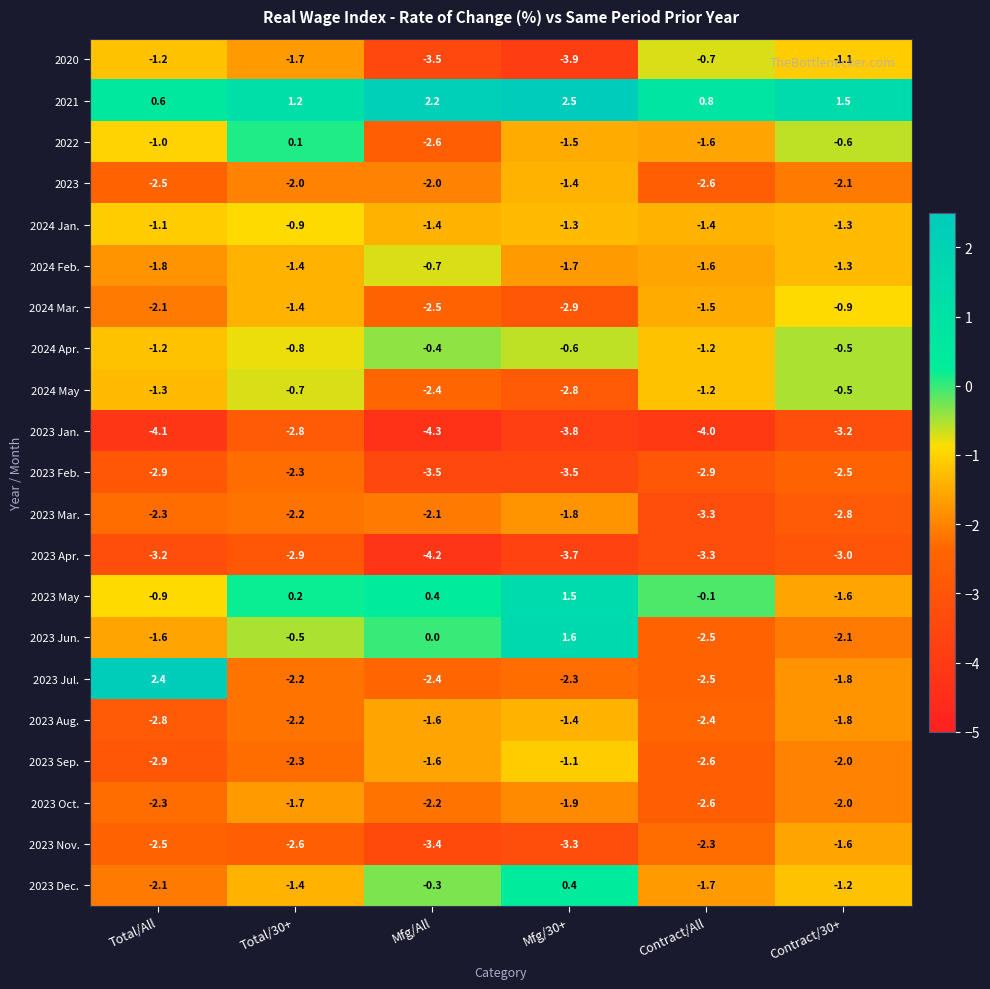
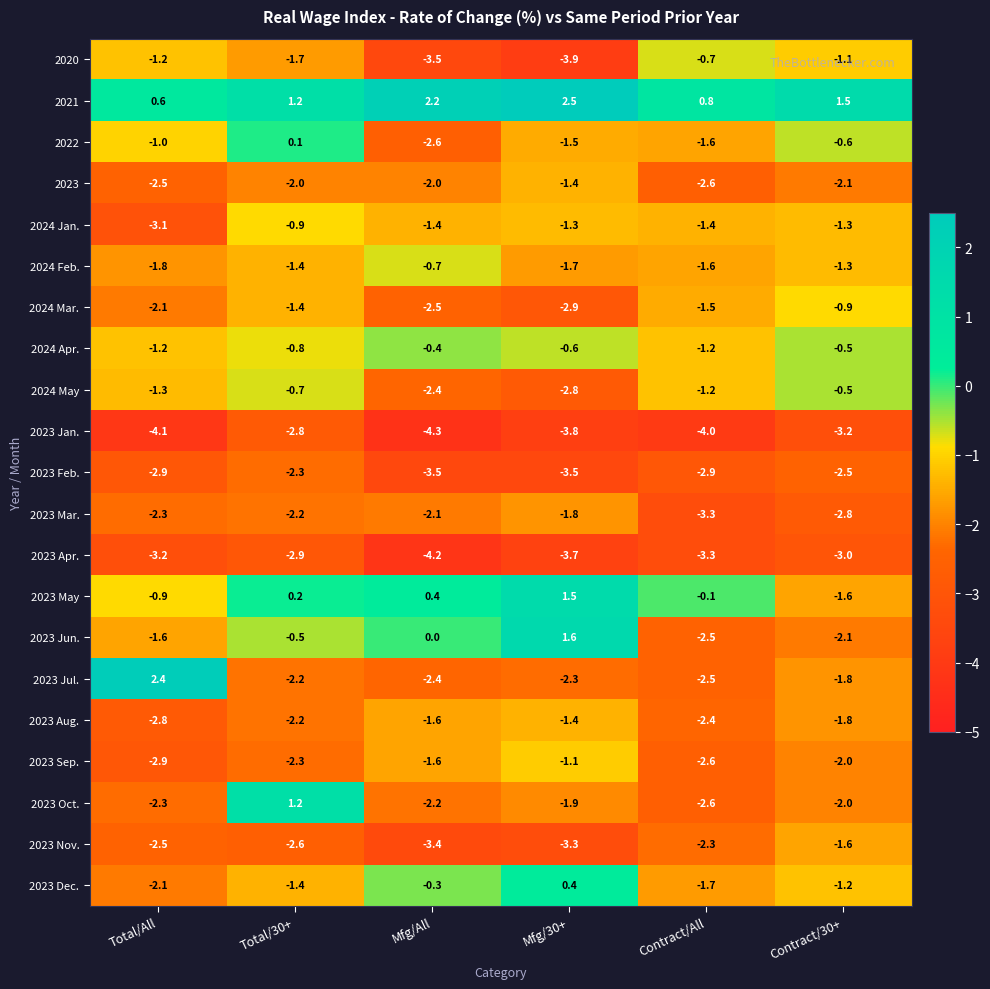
2024 Jan., Total/All: -1.1 -> -3.1
2023 Oct., Total/30+: -1.7 -> 1.2
